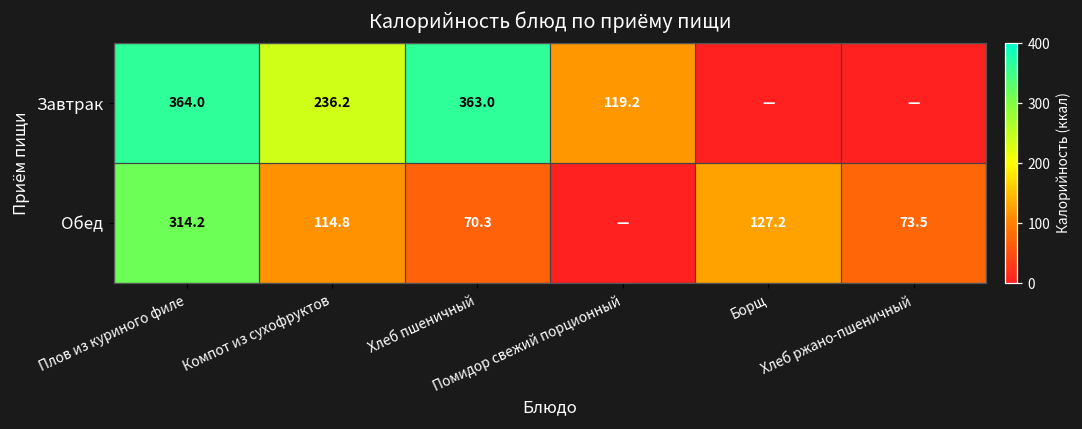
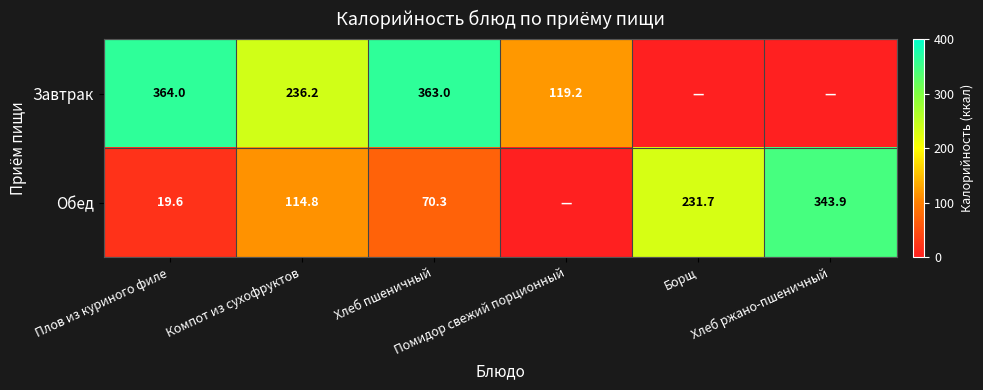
Обед, Плов из куриного филе: 314.2 -> 19.6
Обед, Борщ: 127.2 -> 231.7
Обед, Хлеб ржано-пшеничный: 73.5 -> 343.9
